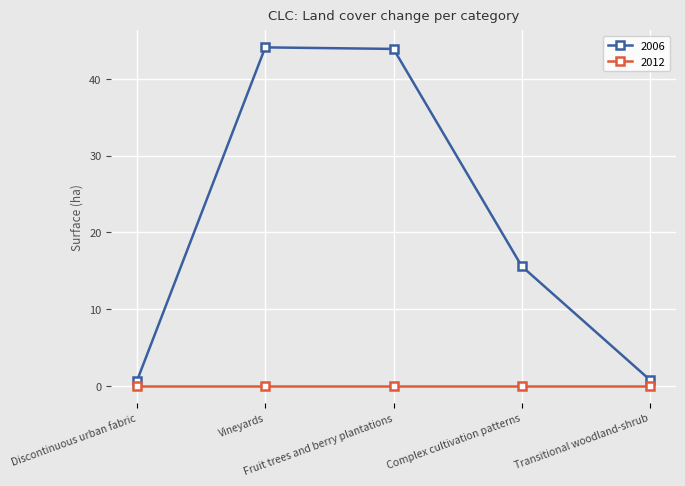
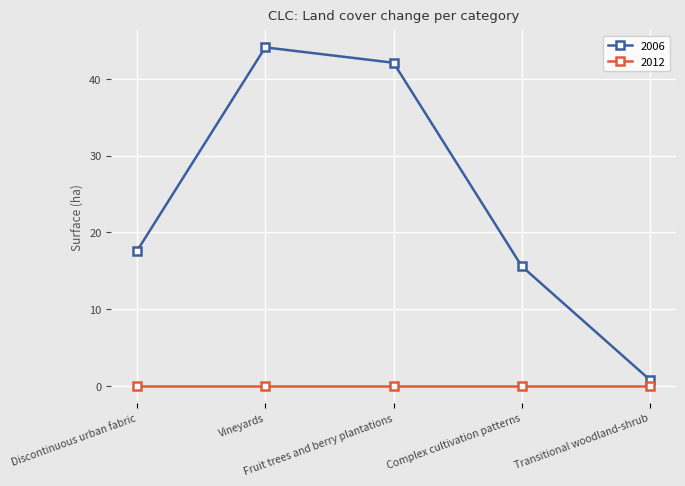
2006, Discontinuous urban fabric: 1 -> 18
2006, Fruit trees and berry plantations: 44 -> 42
